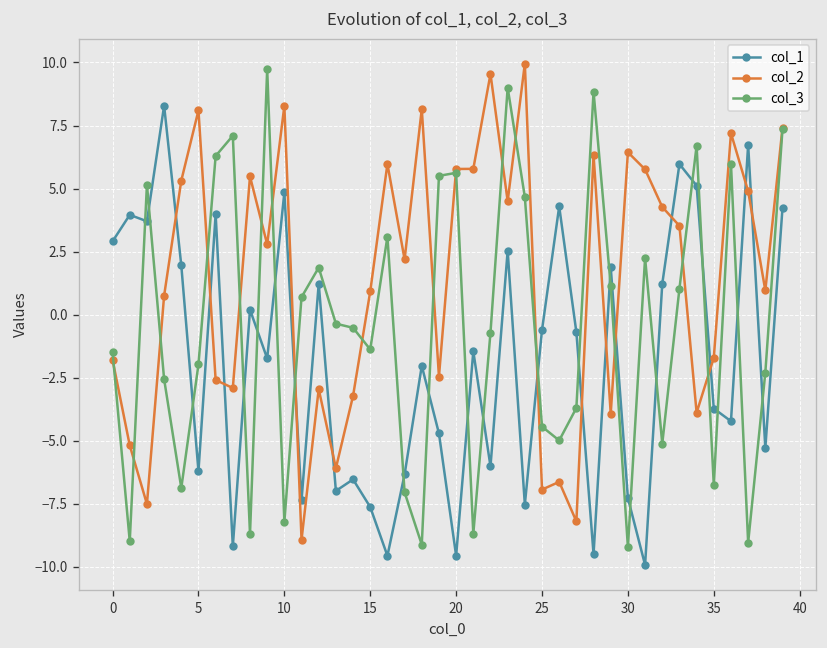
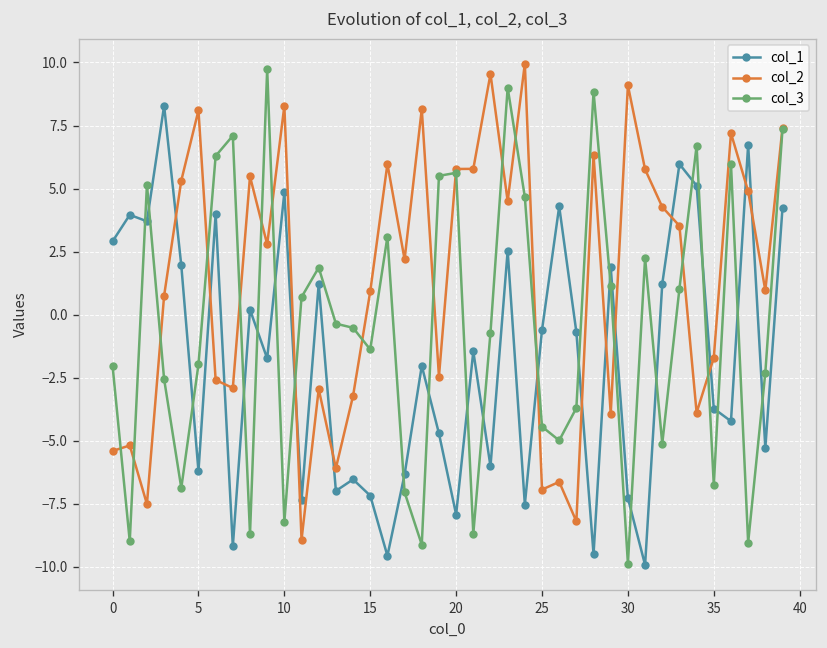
col_2, 0: -1.8 -> -5.4
col_3, 0: -1.5 -> -2.0
col_1, 15: -7.6 -> -7.2
col_1, 20: -9.6 -> -7.9
col_2, 30: 6.4 -> 9.1
col_3, 30: -9.2 -> -9.9
